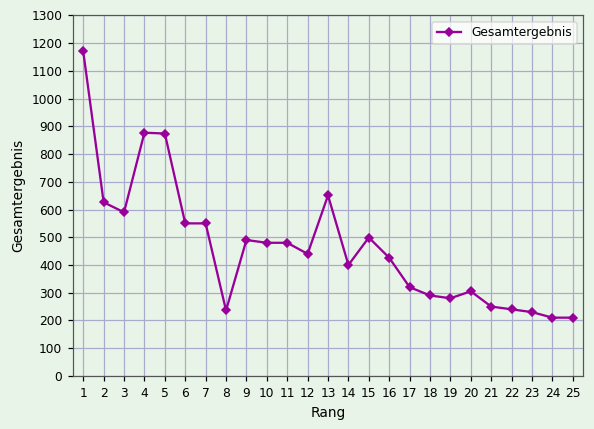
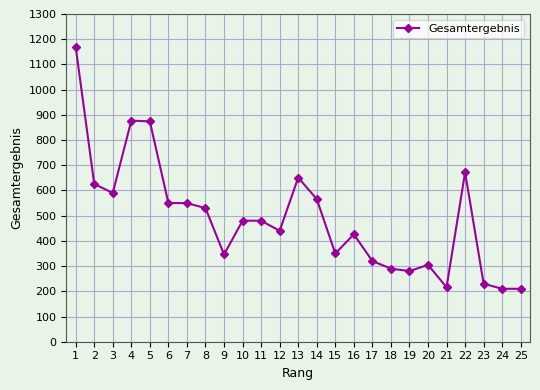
8: 240 -> 530
9: 490 -> 350
14: 400 -> 570
15: 500 -> 350
21: 250 -> 220
22: 240 -> 670
